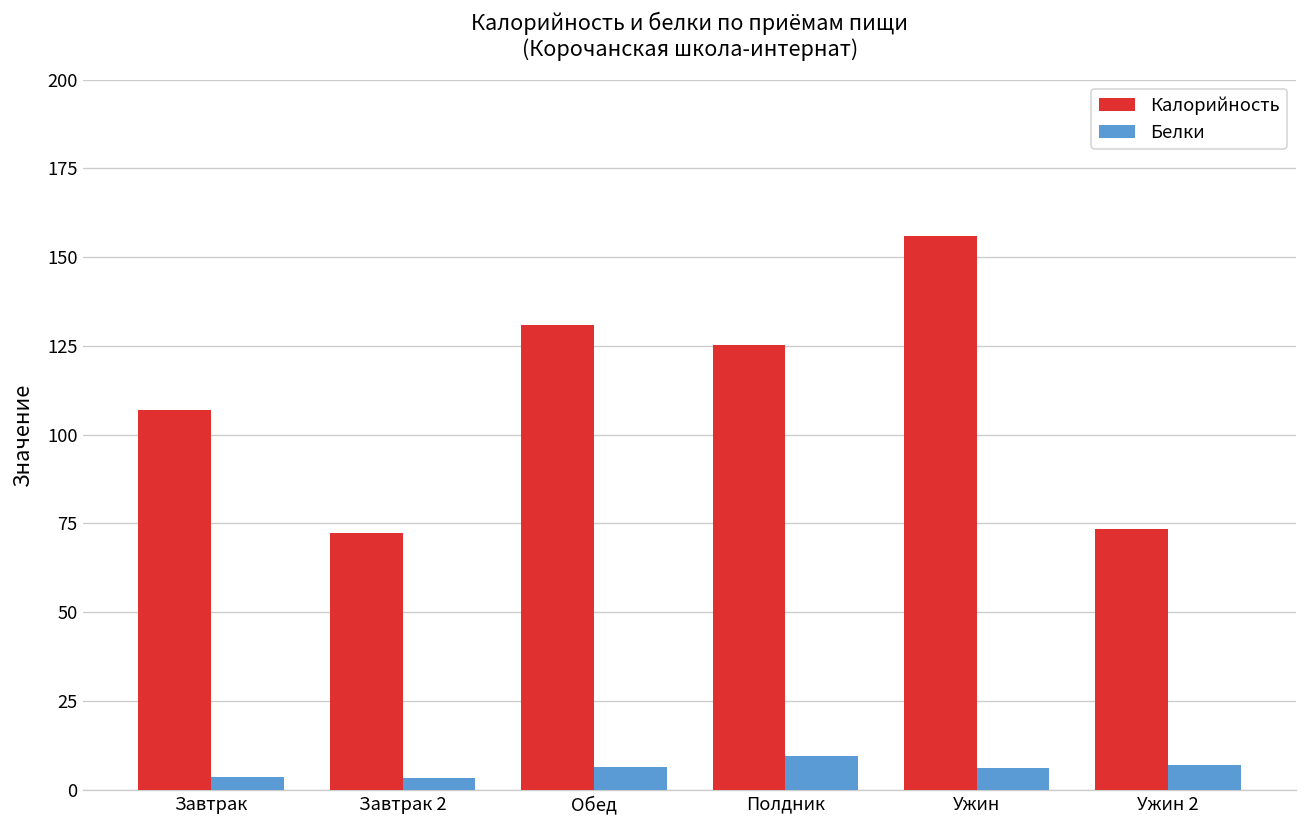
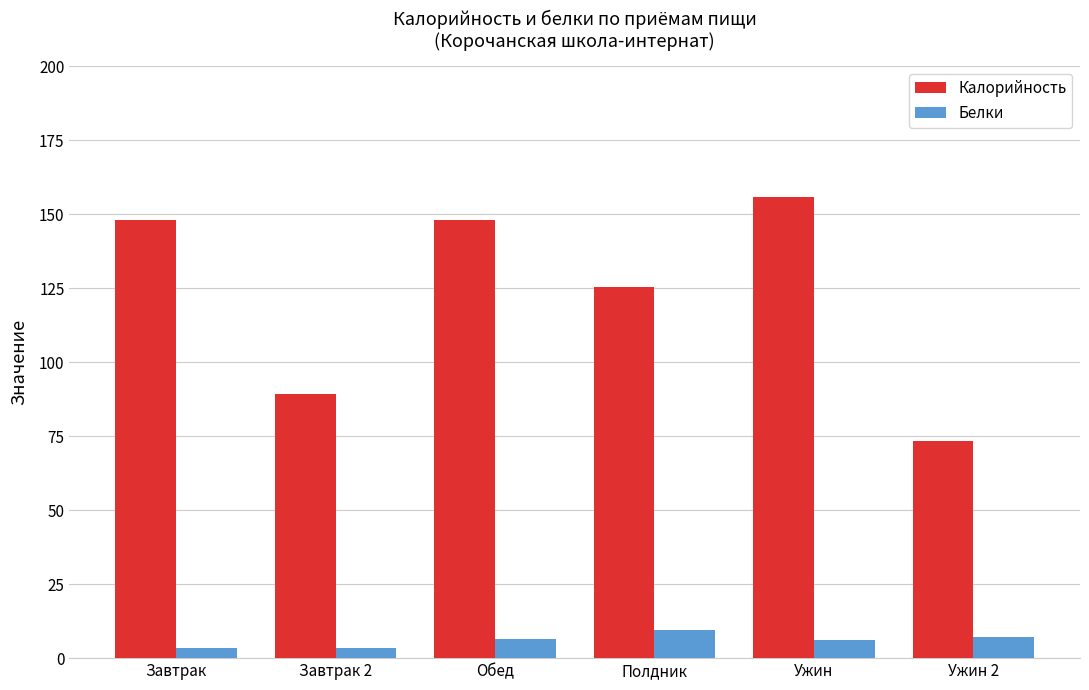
Калорийность, Завтрак: 107 -> 148
Калорийность, Завтрак 2: 72 -> 89
Калорийность, Обед: 131 -> 148
